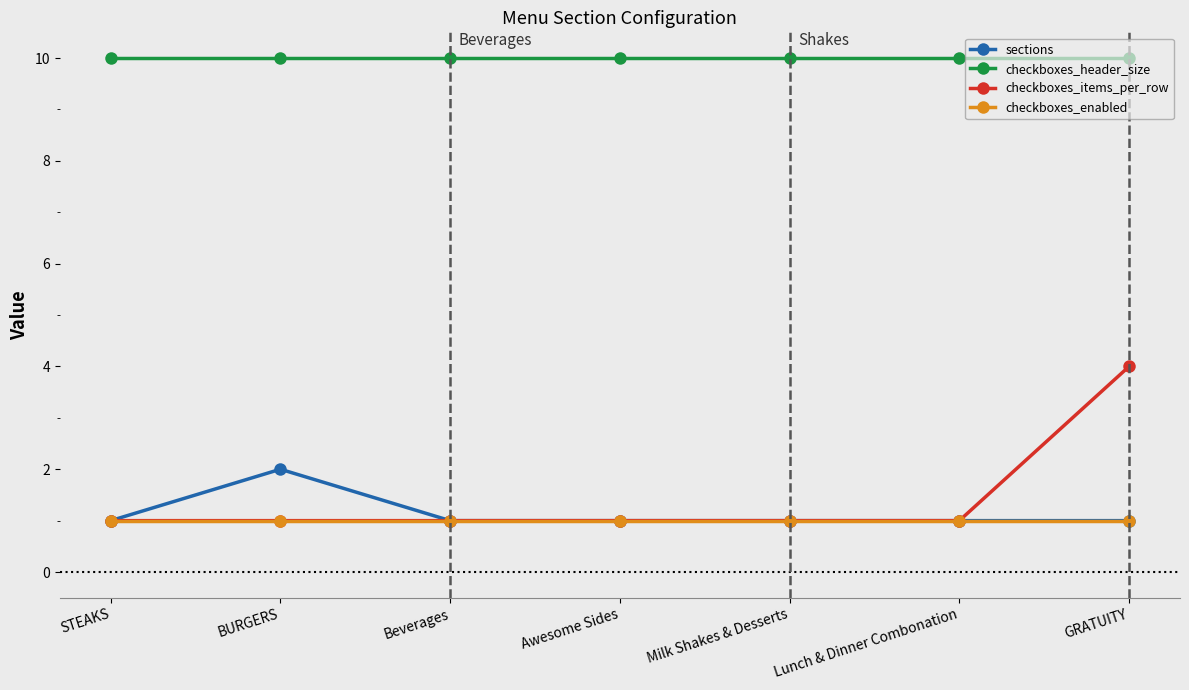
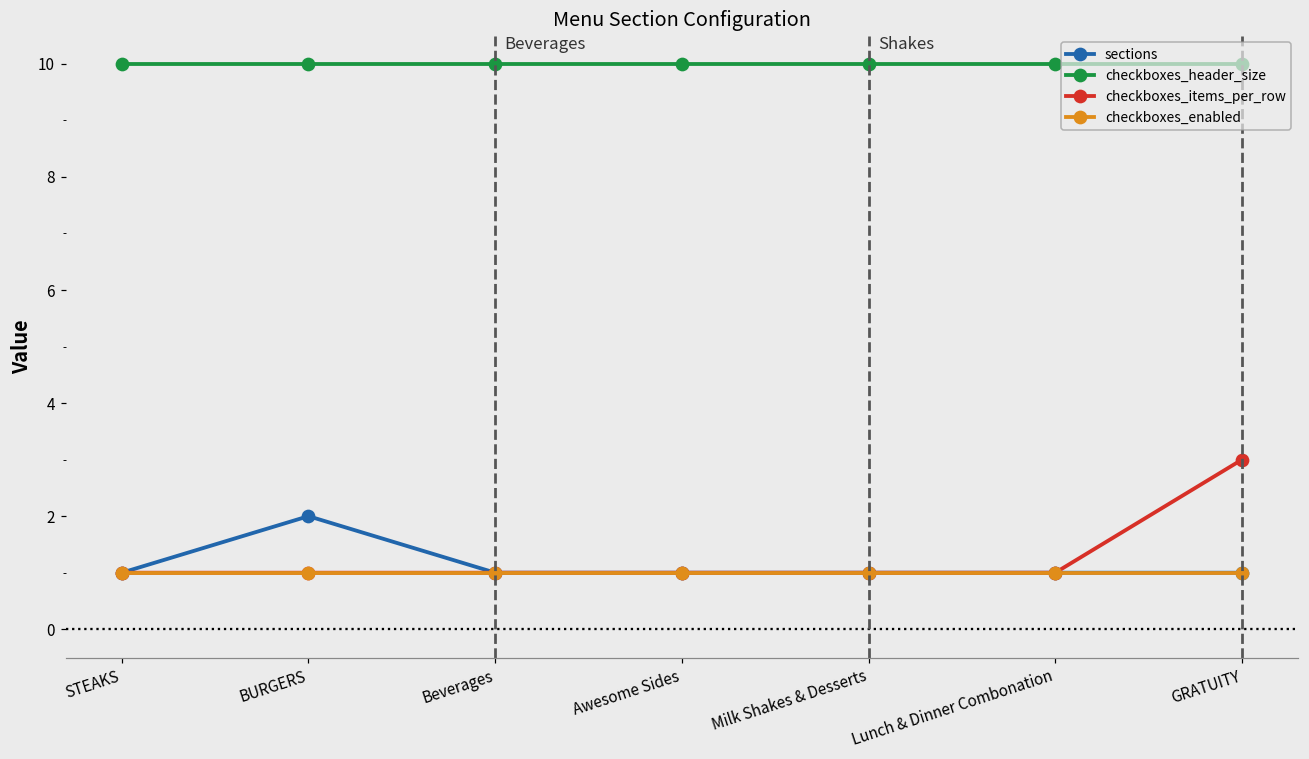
checkboxes_items_per_row, GRATUITY: 4 -> 3
